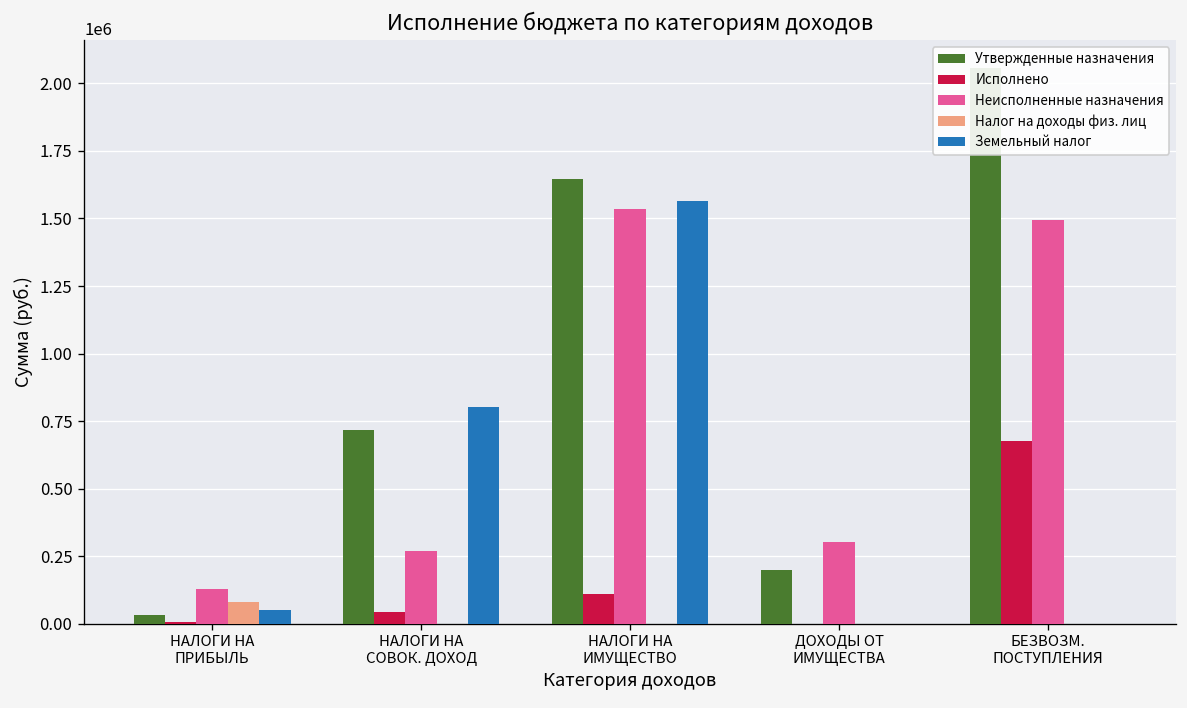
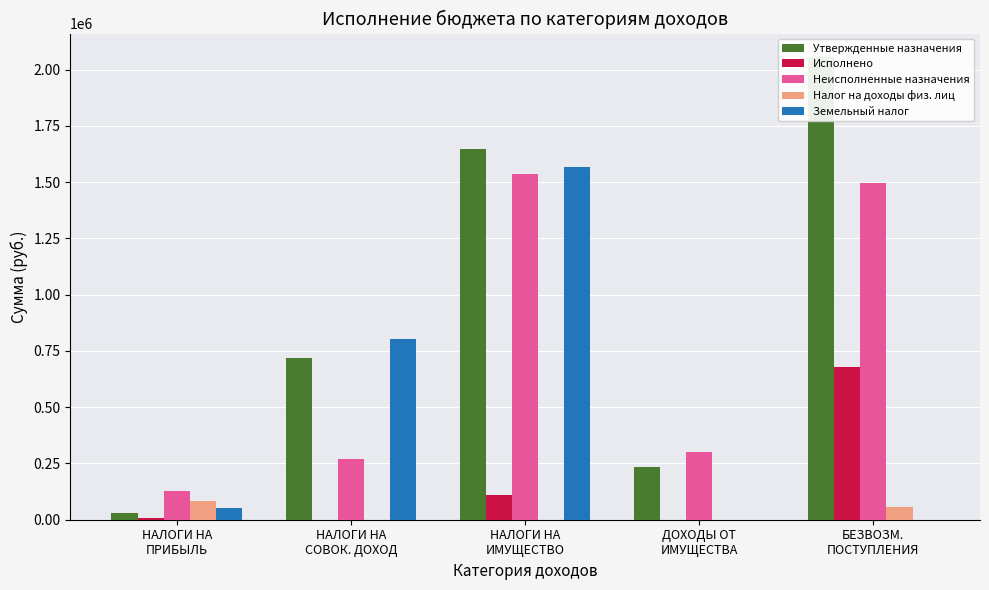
Исполнено, НАЛОГИ НА СОВОК. ДОХОД: 40000 -> 0
Утвержденные назначения, ДОХОДЫ ОТ ИМУЩЕСТВА: 200000 -> 240000
Налог на доходы физ. лиц, БЕЗВОЗМ. ПОСТУПЛЕНИЯ: 0 -> 60000
